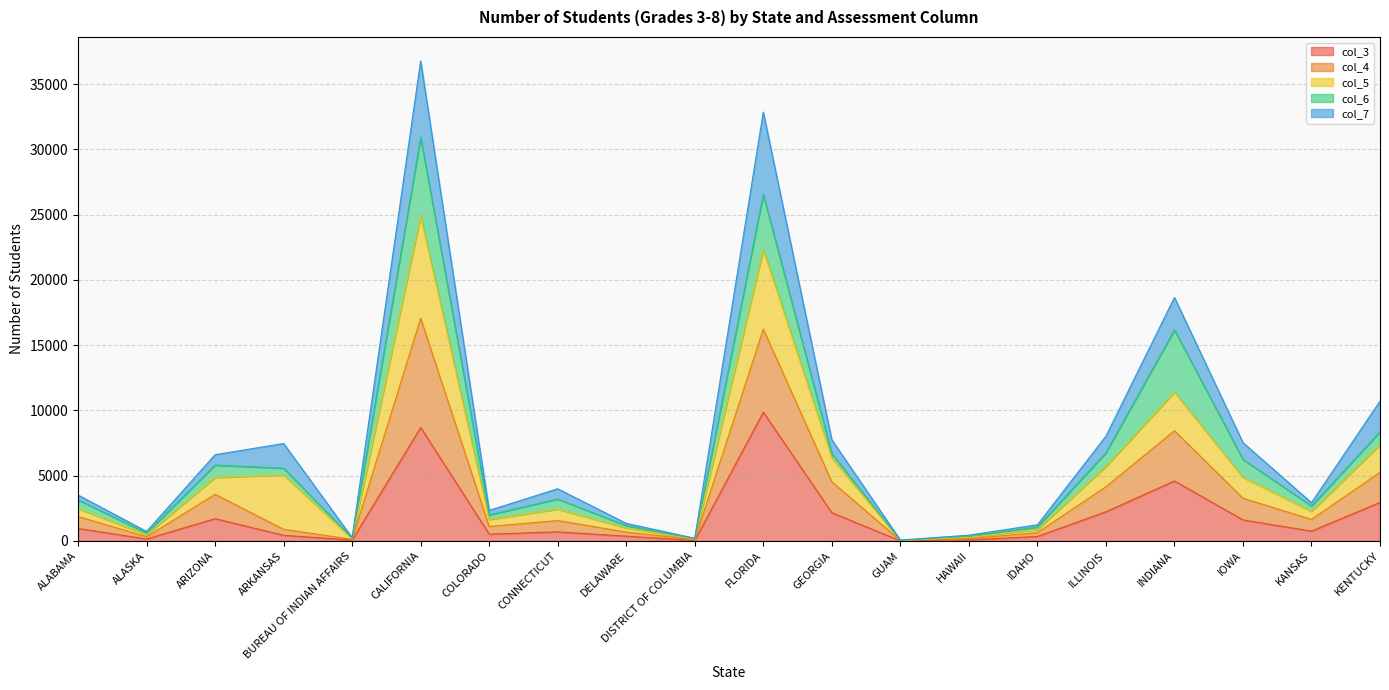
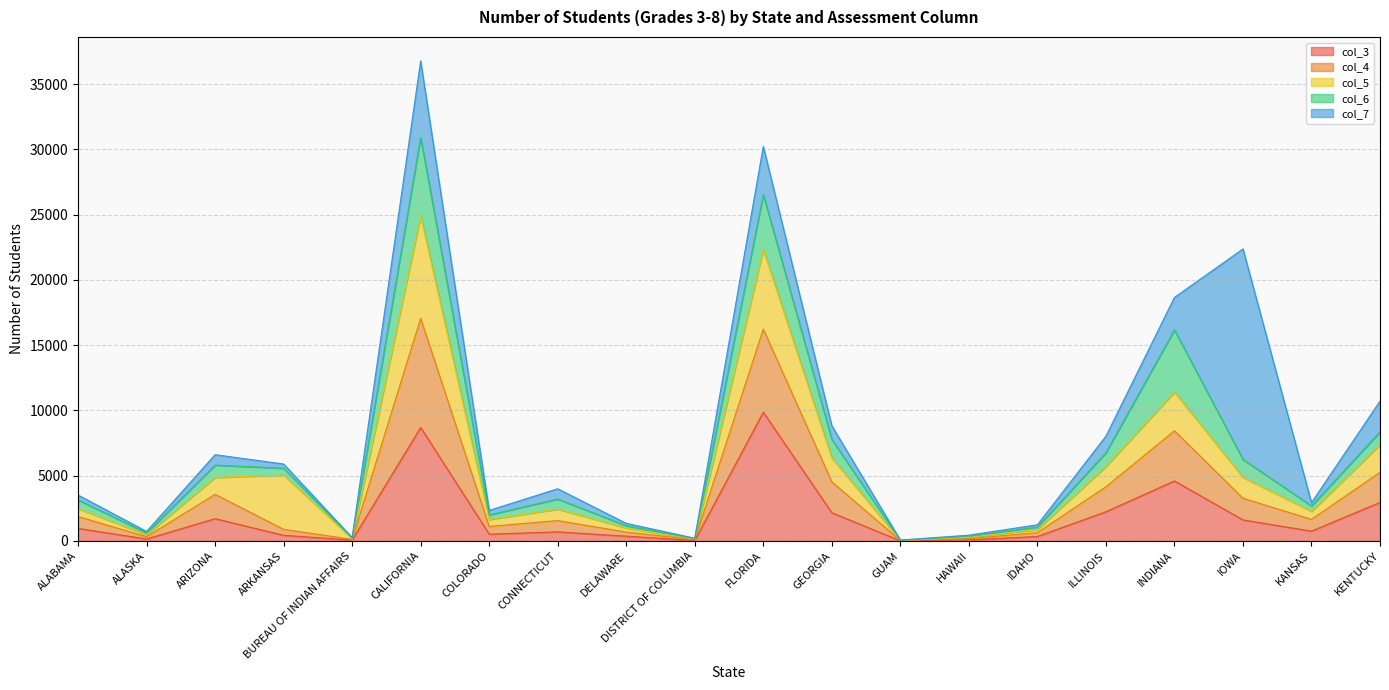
col_7, ARKANSAS: 1900 -> 300
col_7, FLORIDA: 6300 -> 3700
col_6, GEORGIA: 300 -> 1400
col_7, IOWA: 1300 -> 16100
